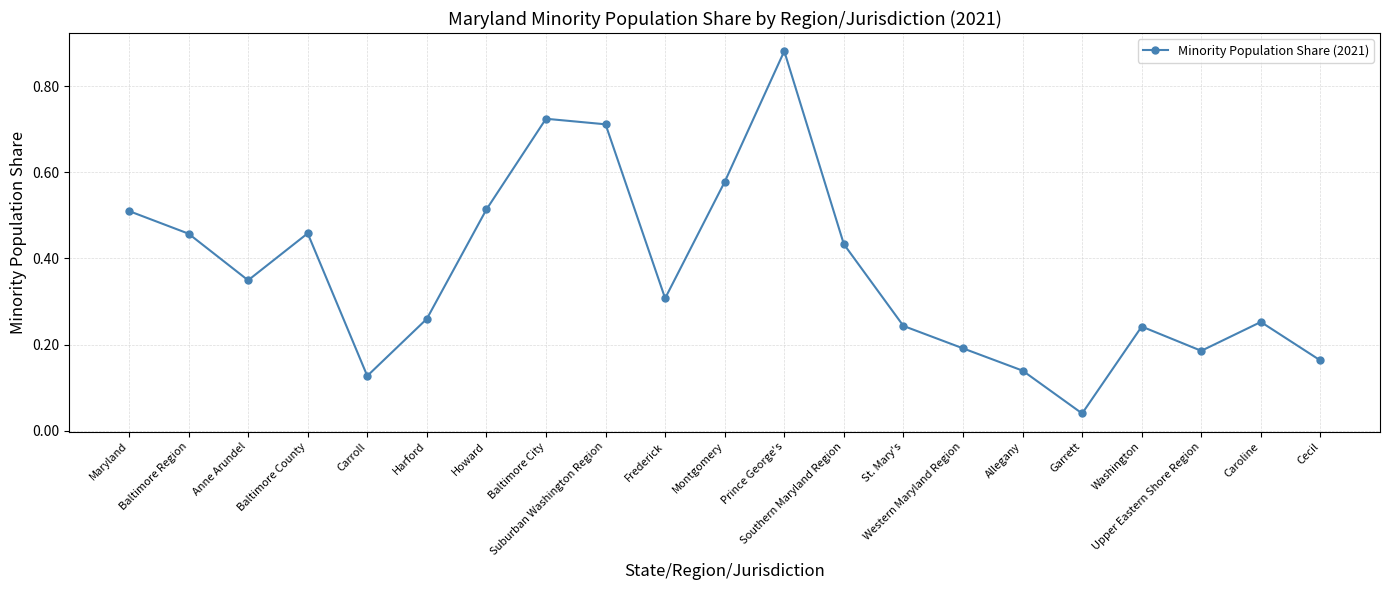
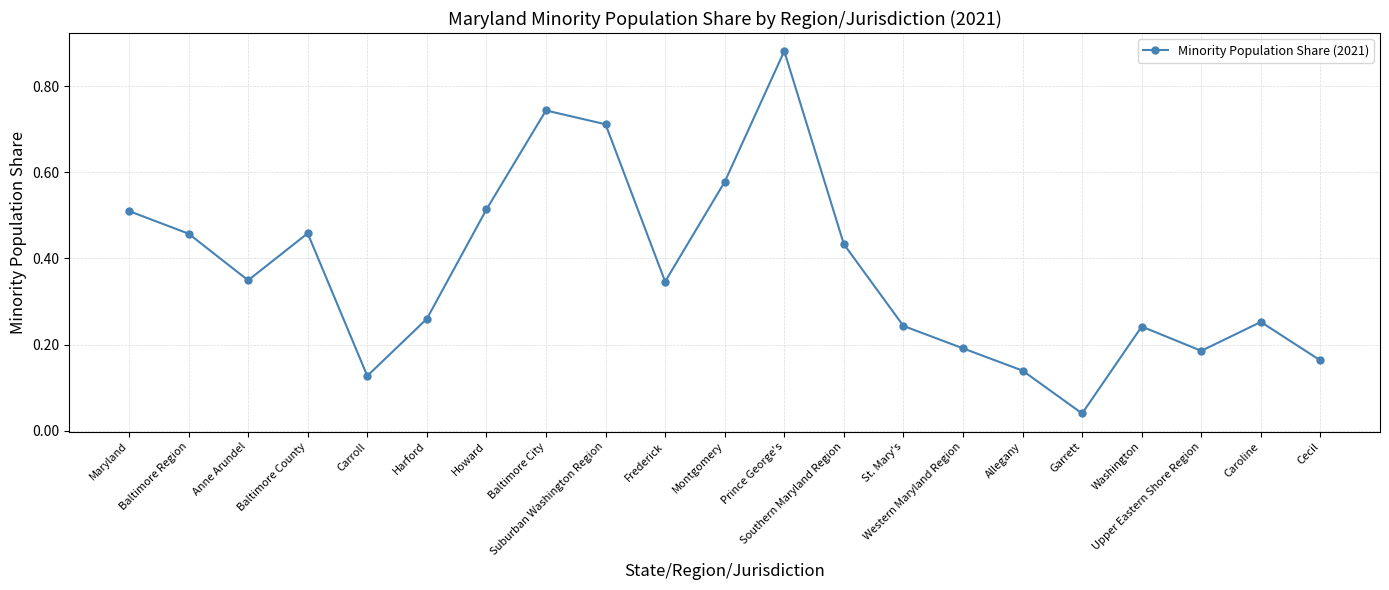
Baltimore City: 0.72 -> 0.74
Frederick: 0.31 -> 0.35
